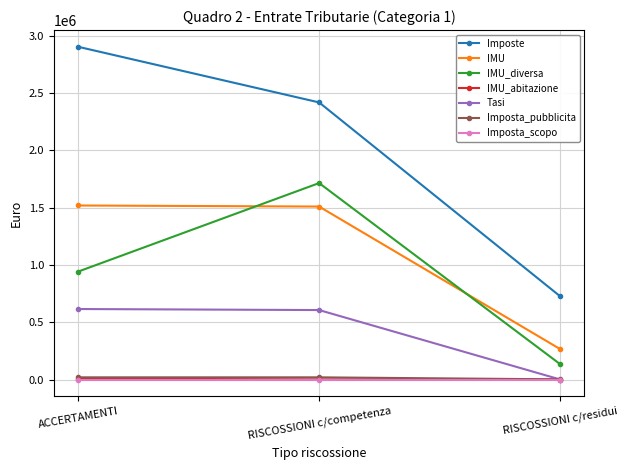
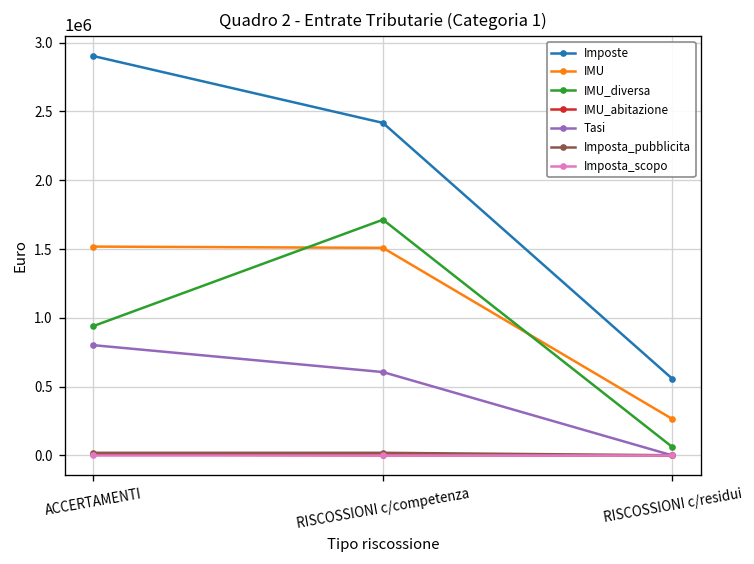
Tasi, ACCERTAMENTI: 610000 -> 800000
Imposte, RISCOSSIONI c/residui: 720000 -> 560000
IMU_diversa, RISCOSSIONI c/residui: 130000 -> 60000
